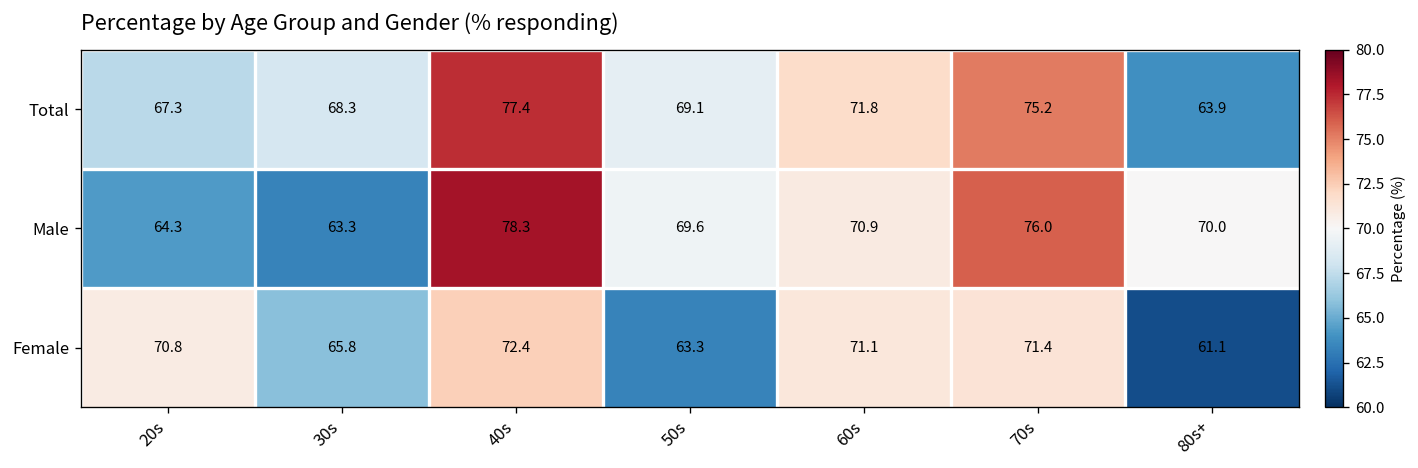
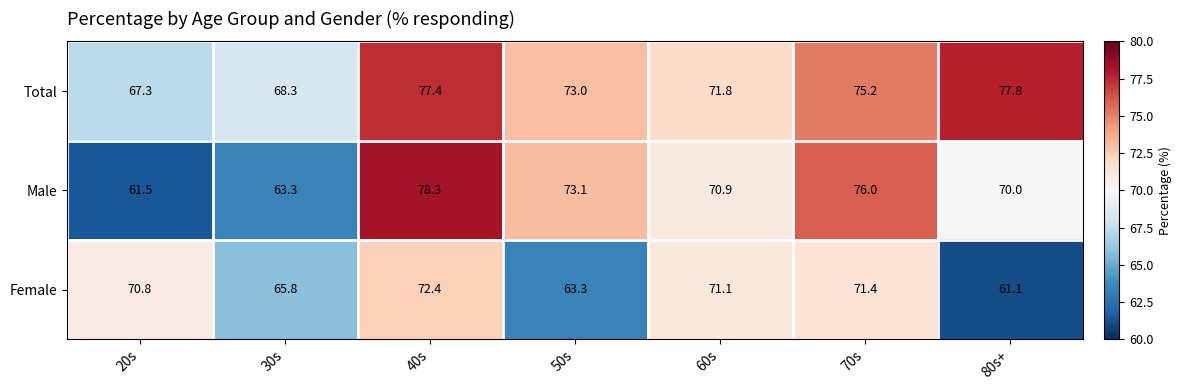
Total, 50s: 69.1 -> 73.0
Total, 80s+: 63.9 -> 77.8
Male, 20s: 64.3 -> 61.5
Male, 50s: 69.6 -> 73.1
